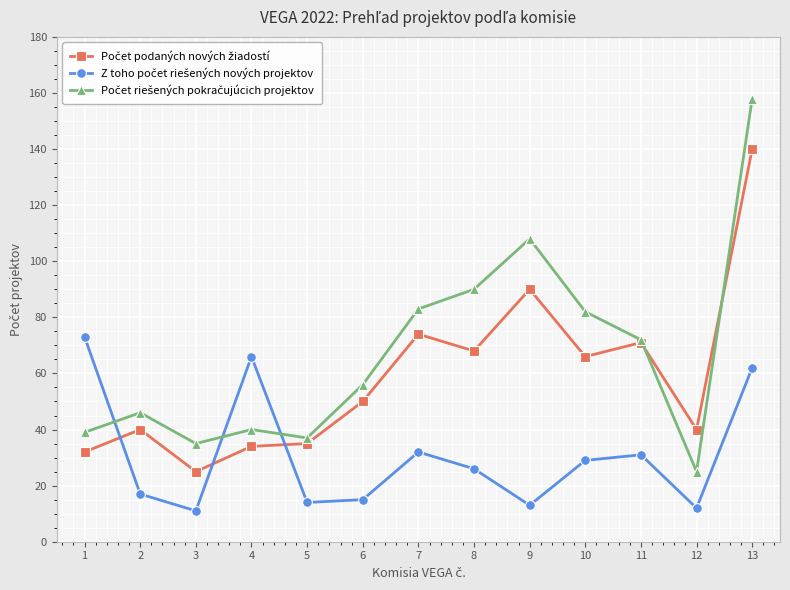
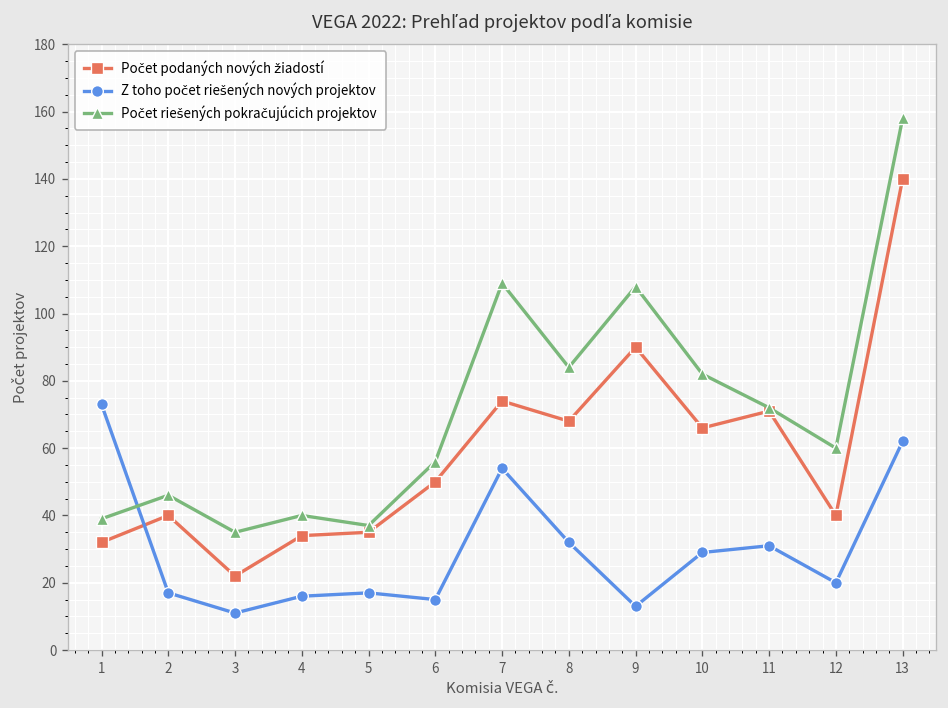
Počet podaných nových žiadostí, 3: 25 -> 22
Z toho počet riešených nových projektov, 4: 66 -> 16
Z toho počet riešených nových projektov, 5: 14 -> 17
Z toho počet riešených nových projektov, 7: 32 -> 54
Počet riešených pokračujúcich projektov, 7: 83 -> 109
Z toho počet riešených nových projektov, 8: 26 -> 32
Počet riešených pokračujúcich projektov, 8: 90 -> 84
Z toho počet riešených nových projektov, 12: 12 -> 20
Počet riešených pokračujúcich projektov, 12: 25 -> 60
